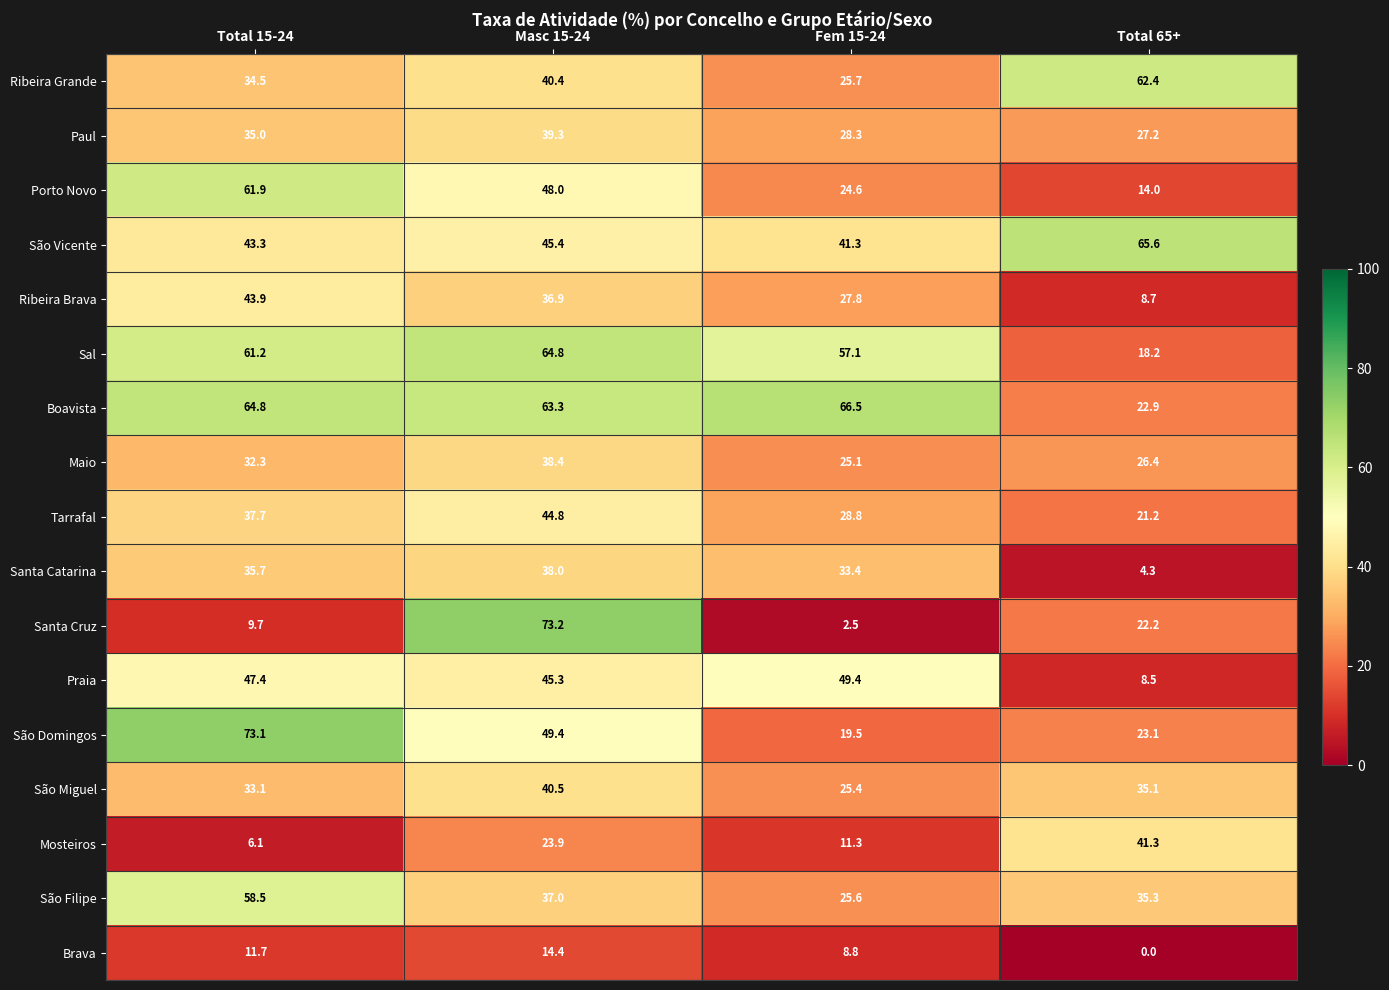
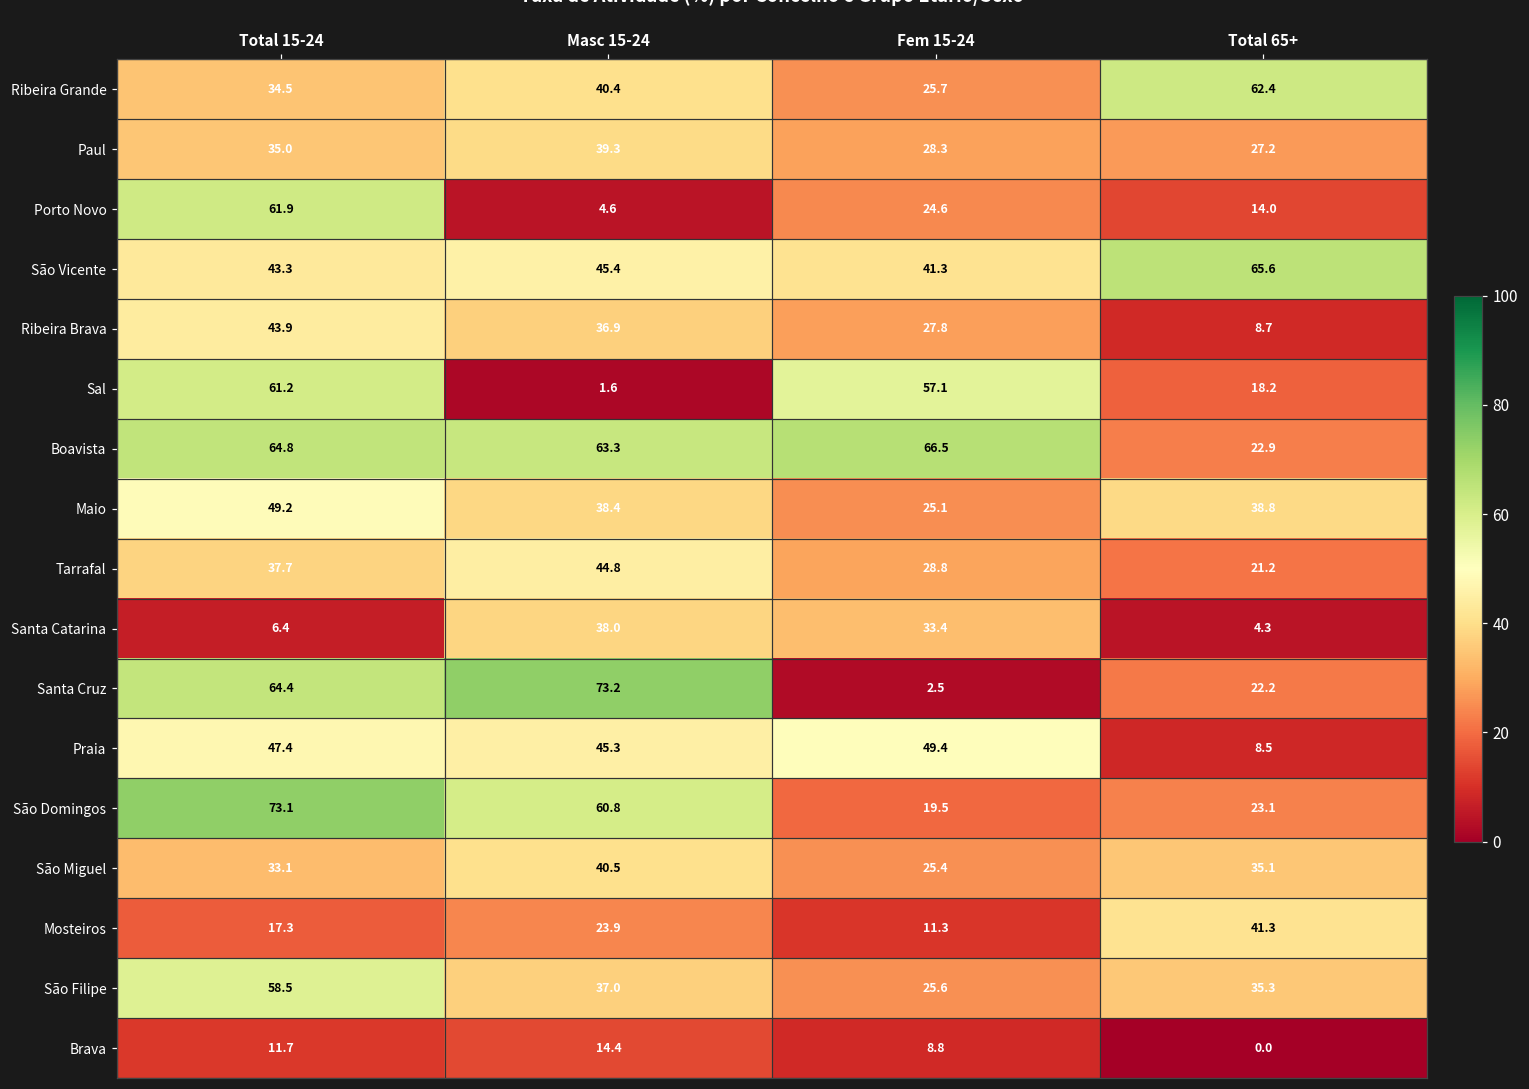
Porto Novo, Masc 15-24: 48.0 -> 4.6
Sal, Masc 15-24: 64.8 -> 1.6
Maio, Total 15-24: 32.3 -> 49.2
Maio, Total 65+: 26.4 -> 38.8
Santa Catarina, Total 15-24: 35.7 -> 6.4
Santa Cruz, Total 15-24: 9.7 -> 64.4
São Domingos, Masc 15-24: 49.4 -> 60.8
Mosteiros, Total 15-24: 6.1 -> 17.3
